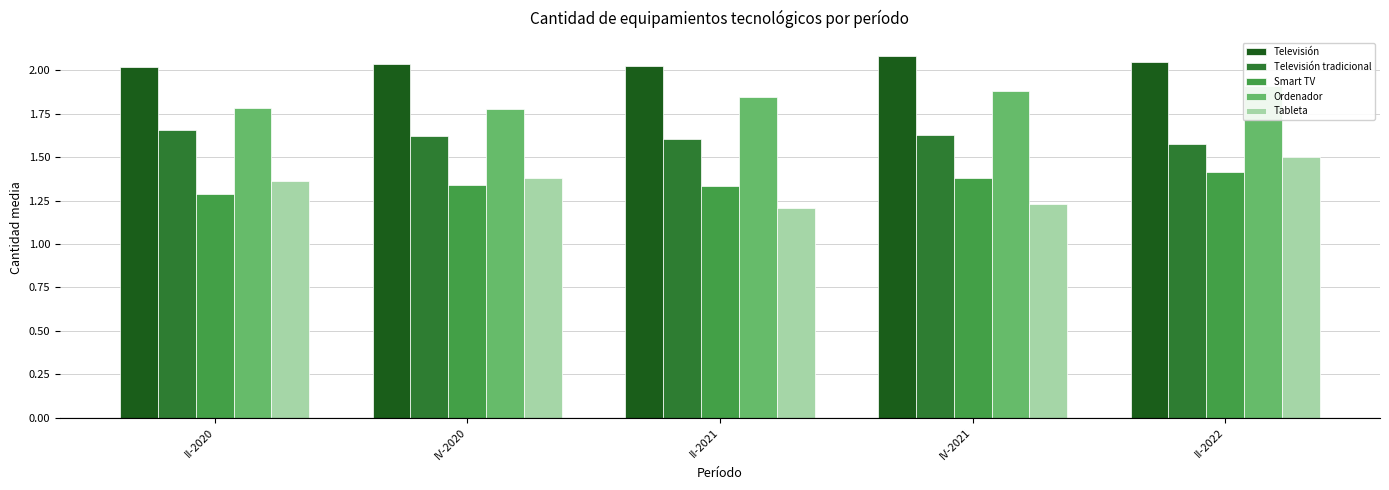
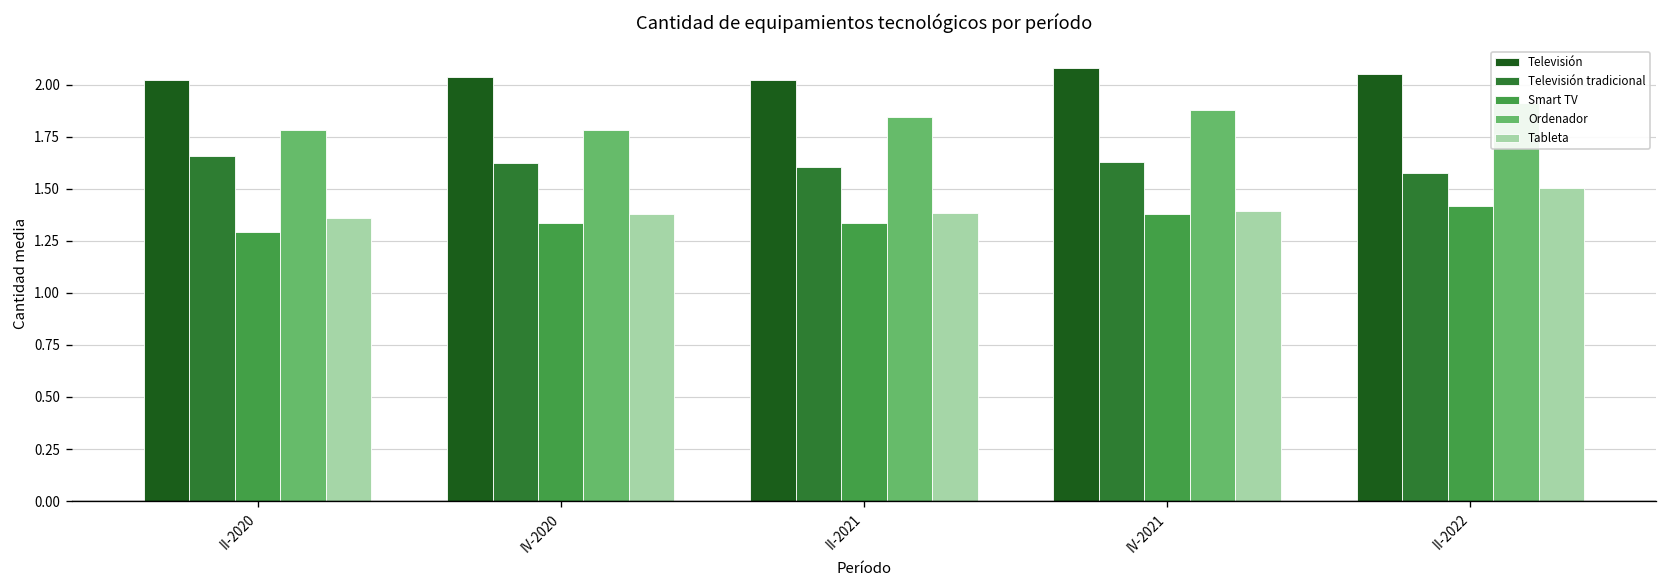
Tableta, II-2021: 1.21 -> 1.38
Tableta, IV-2021: 1.23 -> 1.39
